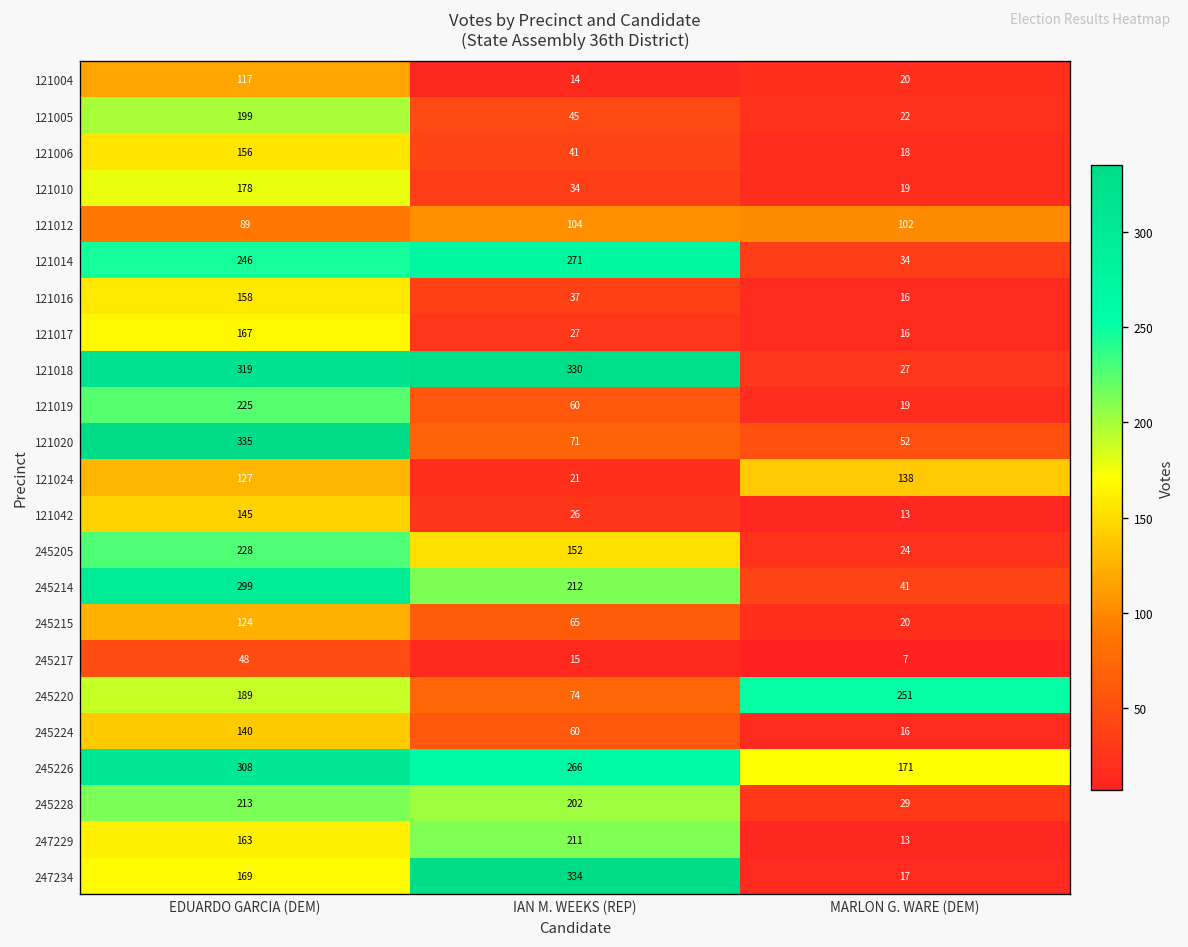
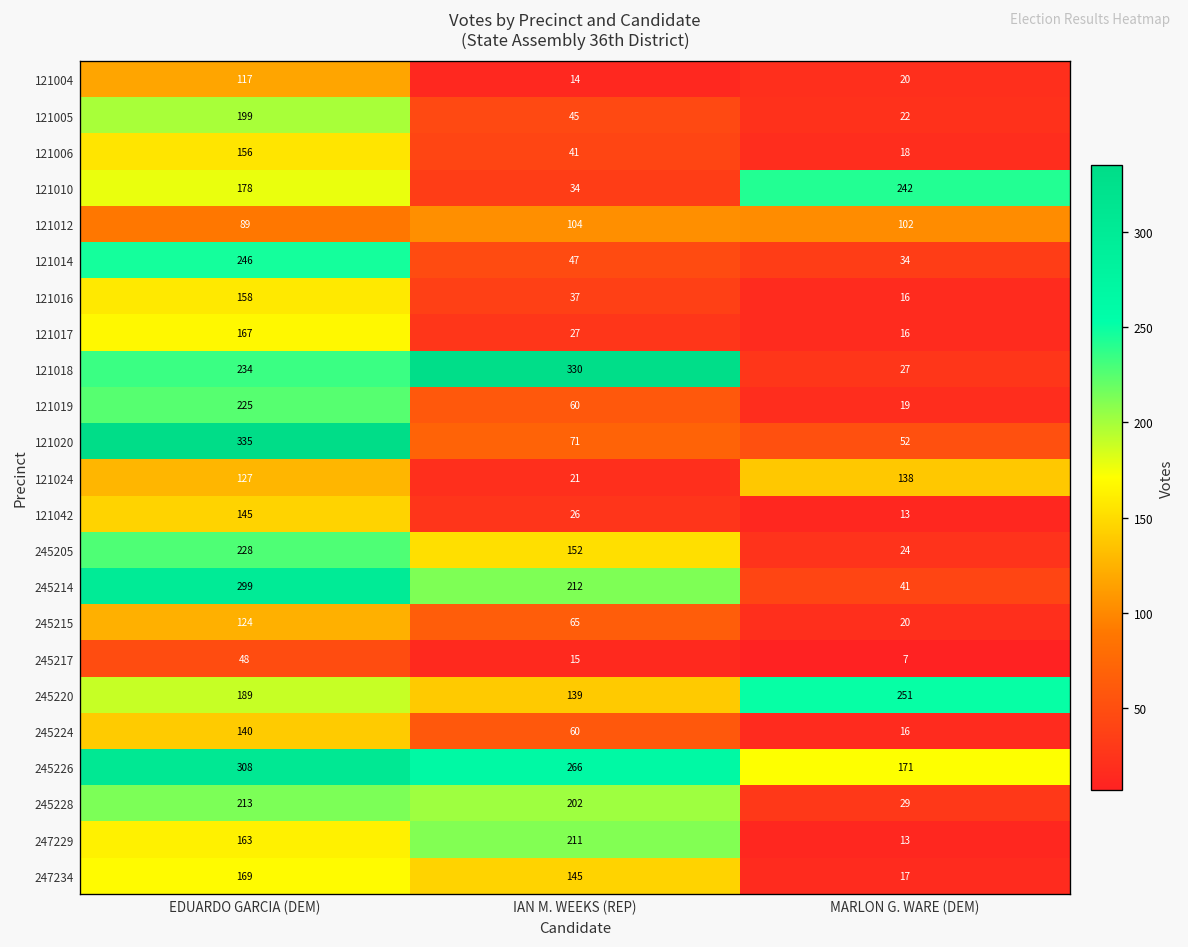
121010, MARLON G. WARE (DEM): 19 -> 242
121014, IAN M. WEEKS (REP): 271 -> 47
121018, EDUARDO GARCIA (DEM): 319 -> 234
245220, IAN M. WEEKS (REP): 74 -> 139
247234, IAN M. WEEKS (REP): 334 -> 145
